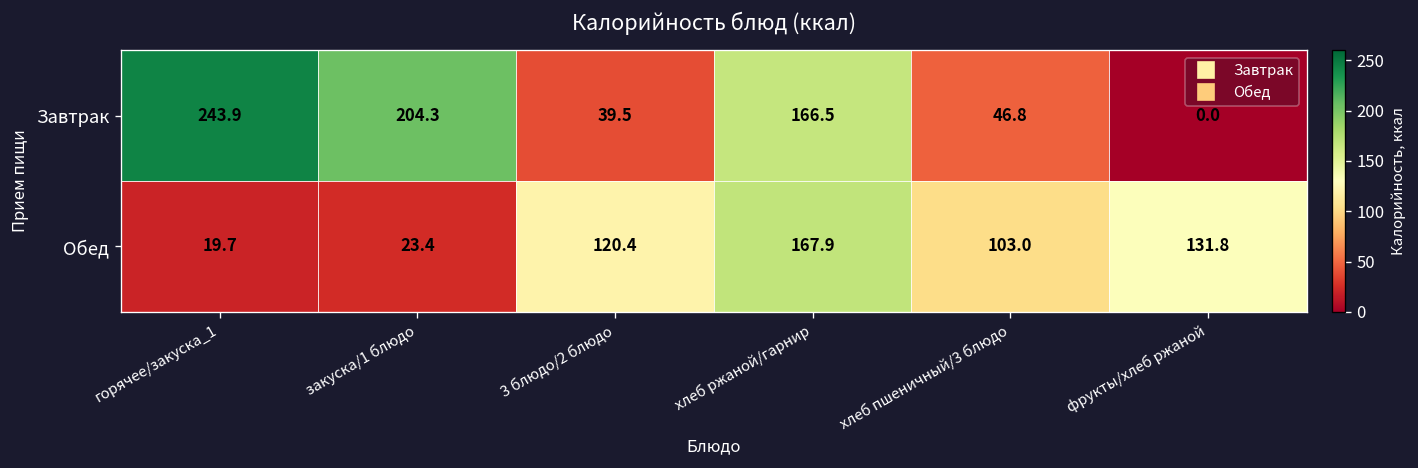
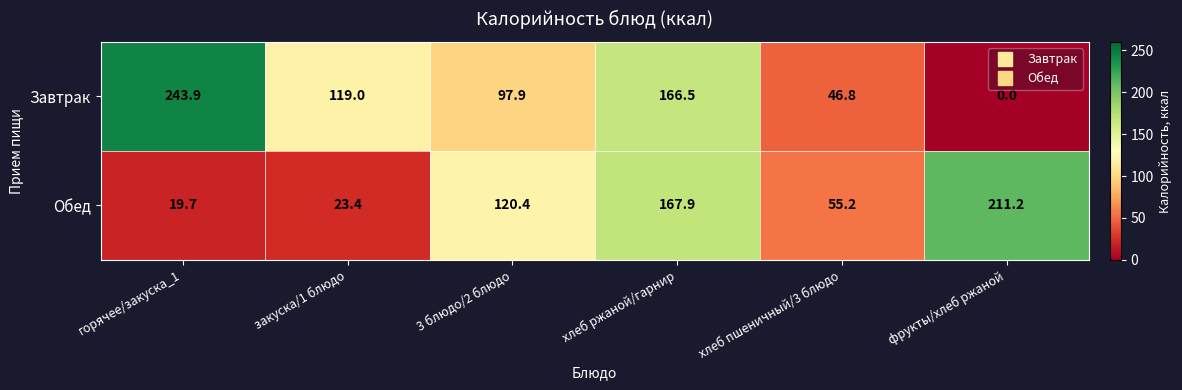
Завтрак, закуска/1 блюдо: 204.3 -> 119.0
Завтрак, 3 блюдо/2 блюдо: 39.5 -> 97.9
Обед, хлеб пшеничный/3 блюдо: 103.0 -> 55.2
Обед, фрукты/хлеб ржаной: 131.8 -> 211.2
